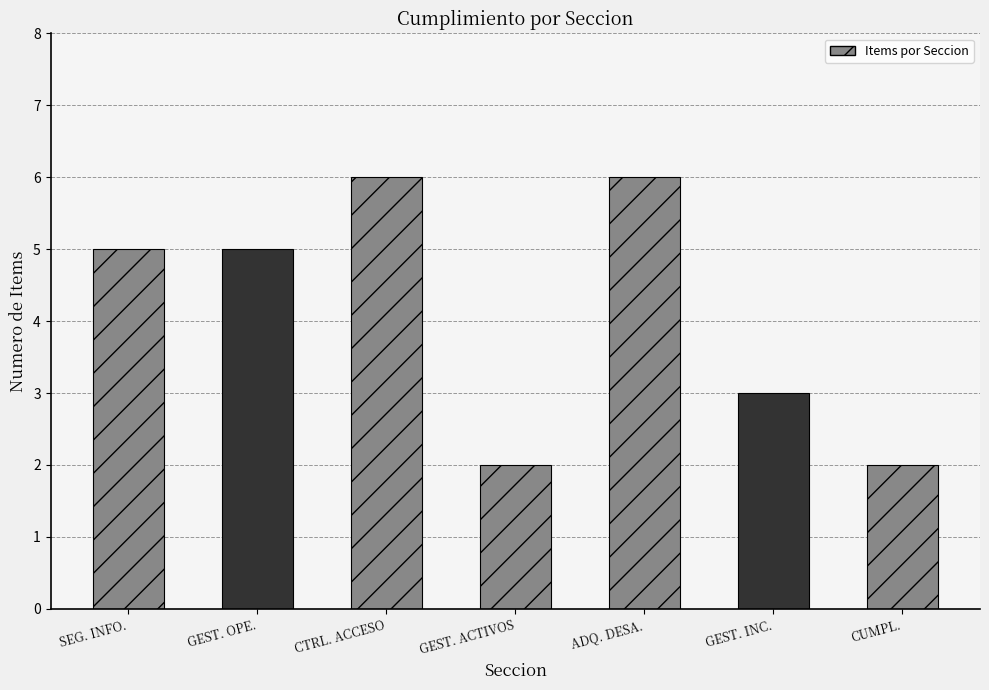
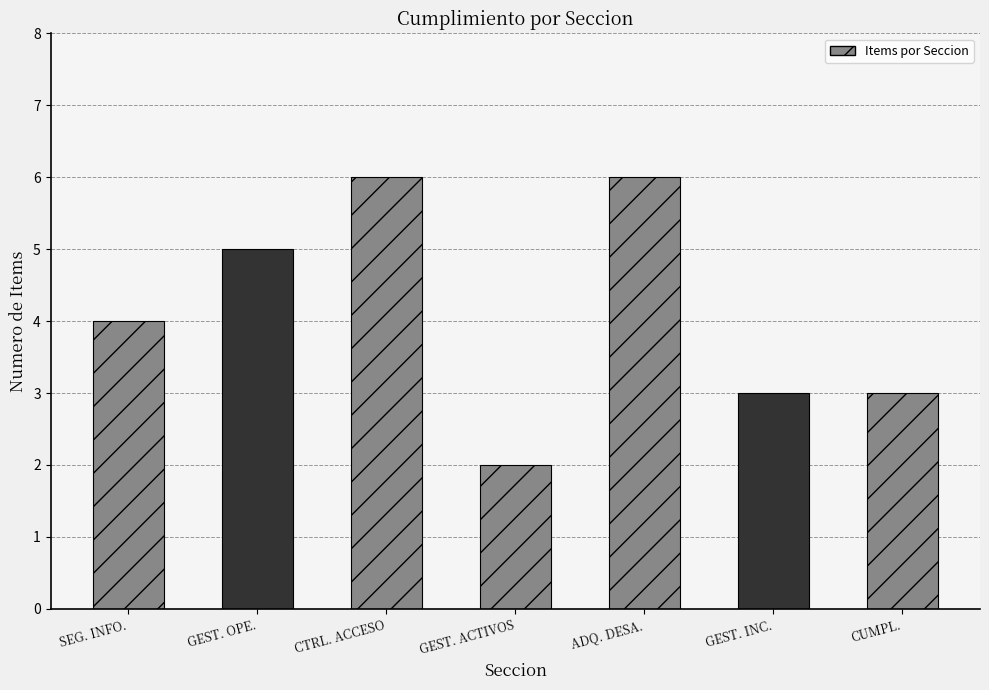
SEG. INFO.: 5 -> 4
CUMPL.: 2 -> 3
